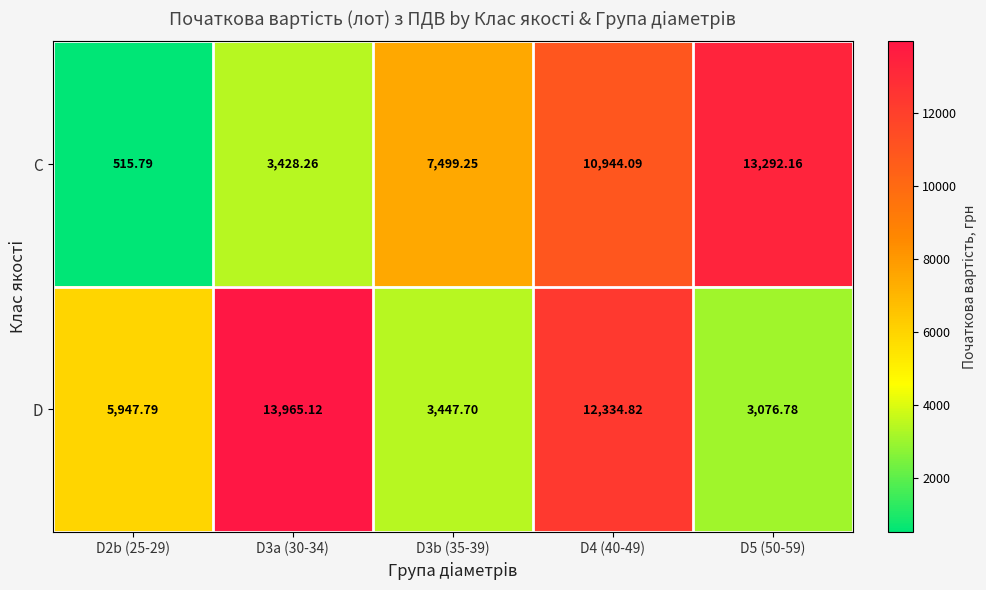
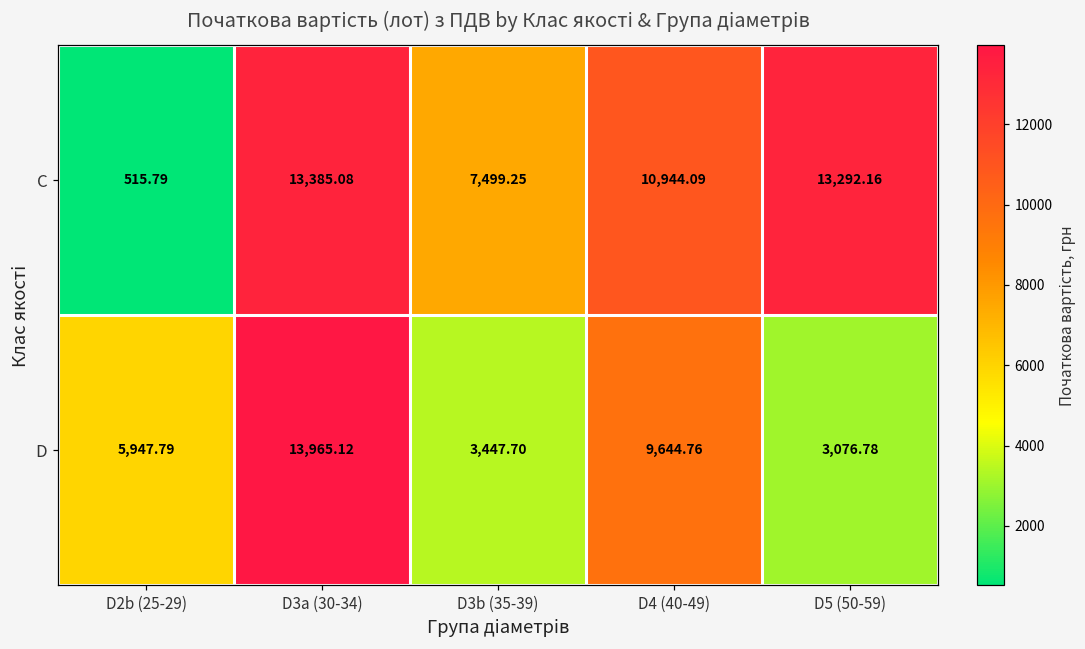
C, D3a (30-34): 3,428.26 -> 13,385.08
D, D4 (40-49): 12,334.82 -> 9,644.76
